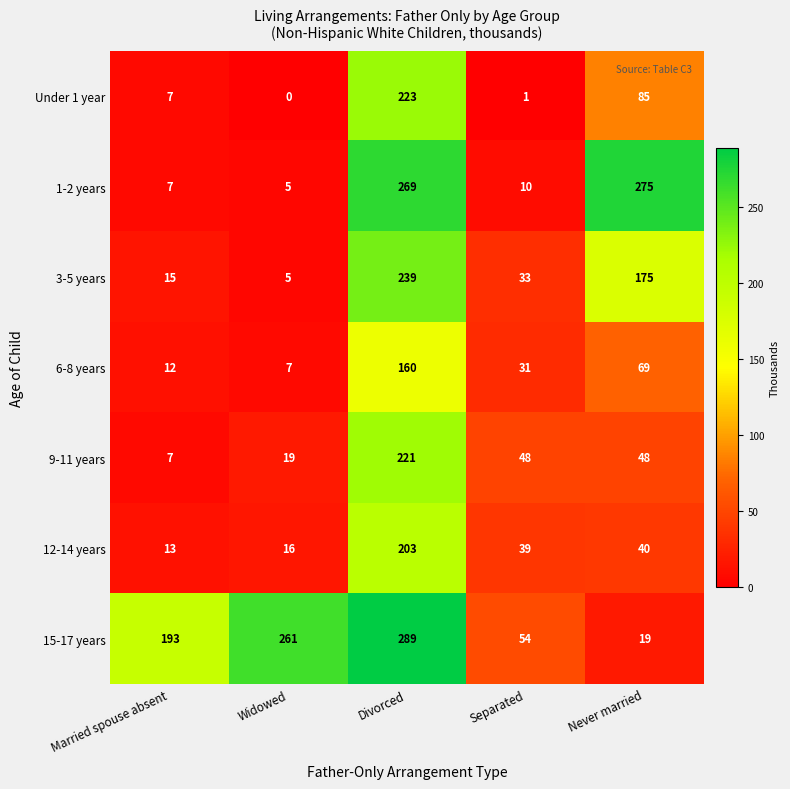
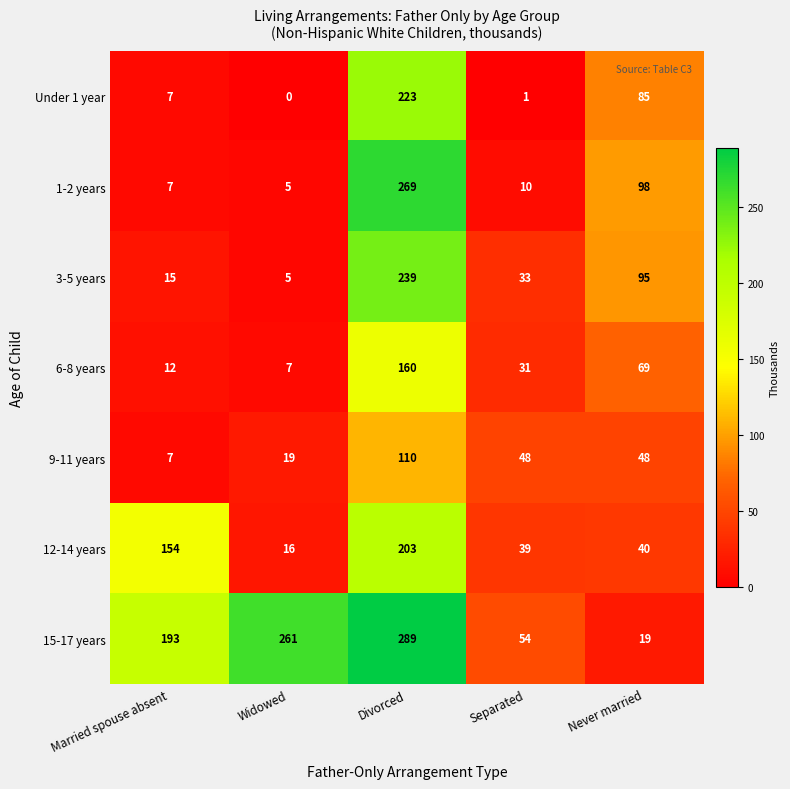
1-2 years, Never married: 275 -> 98
3-5 years, Never married: 175 -> 95
9-11 years, Divorced: 221 -> 110
12-14 years, Married spouse absent: 13 -> 154
